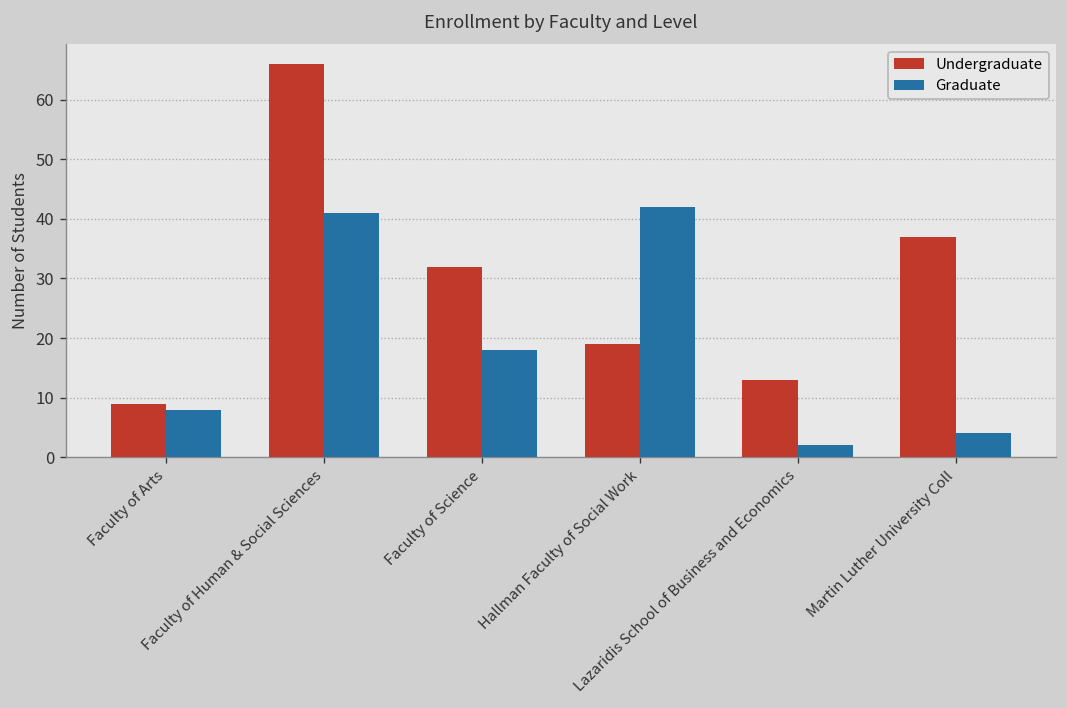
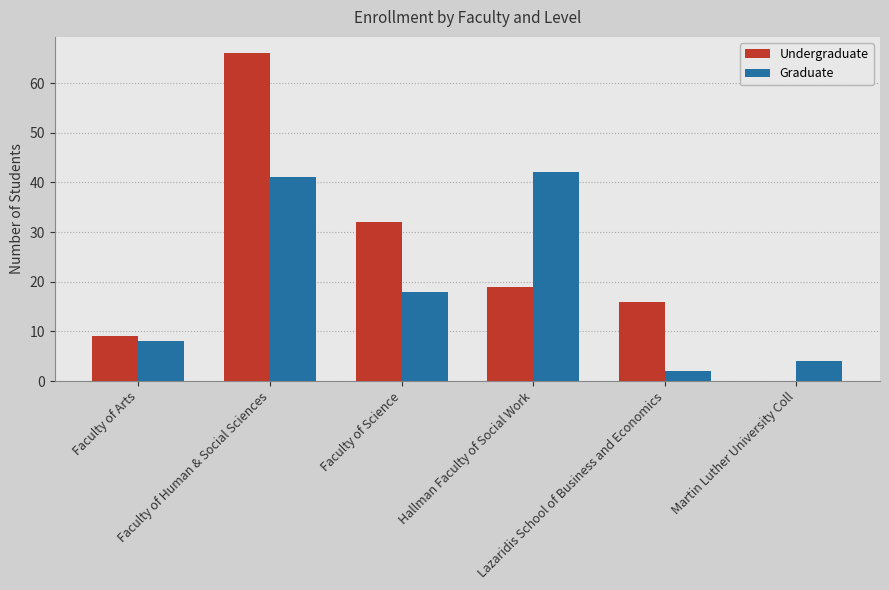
Undergraduate, Lazaridis School of Business and Economics: 13 -> 16
Undergraduate, Martin Luther University Coll: 37 -> 0
